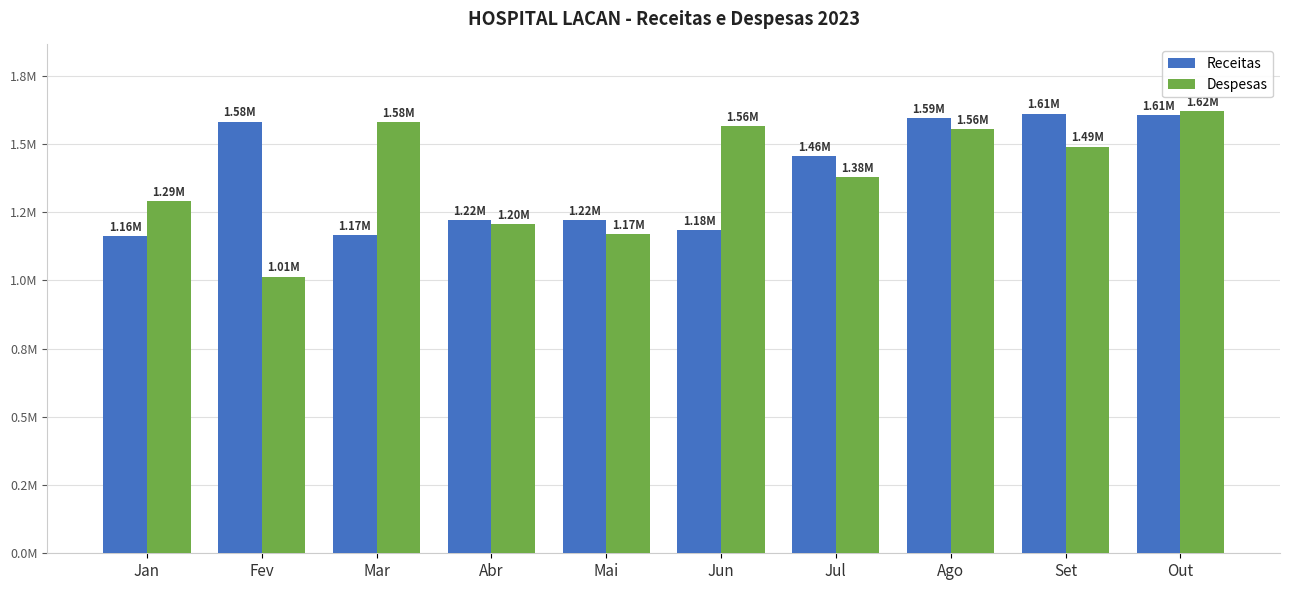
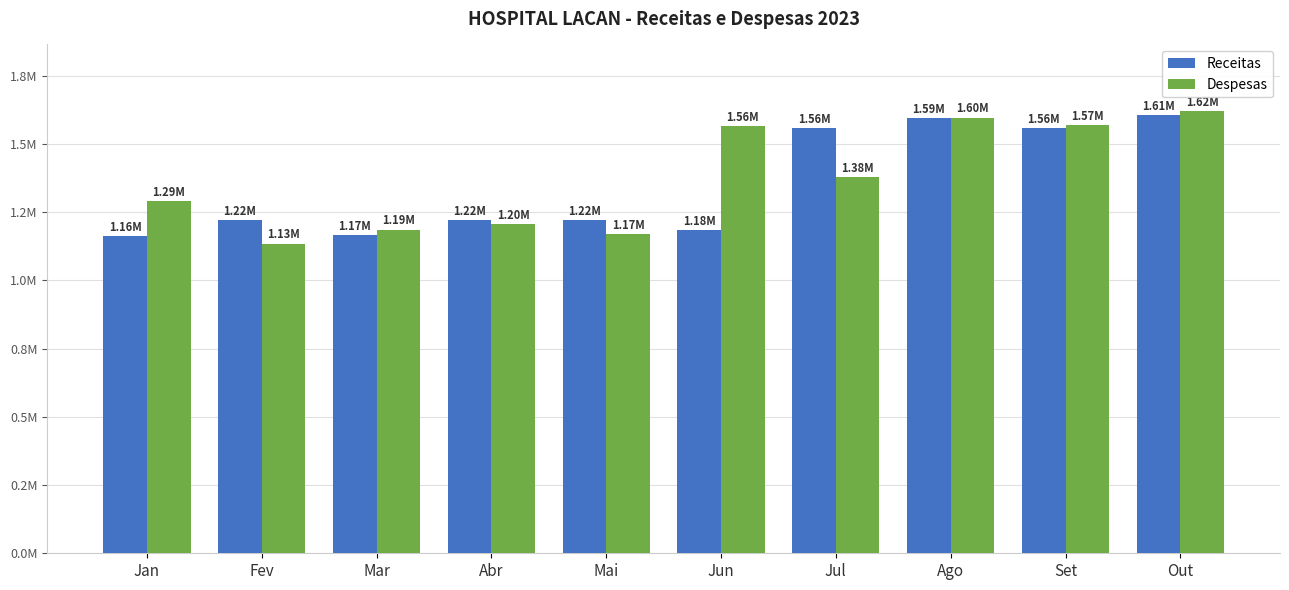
Receitas, Fev: 1.58M -> 1.22M
Despesas, Fev: 1.01M -> 1.13M
Despesas, Mar: 1.58M -> 1.19M
Receitas, Jul: 1.46M -> 1.56M
Despesas, Ago: 1.56M -> 1.60M
Receitas, Set: 1.61M -> 1.56M
Despesas, Set: 1.49M -> 1.57M
